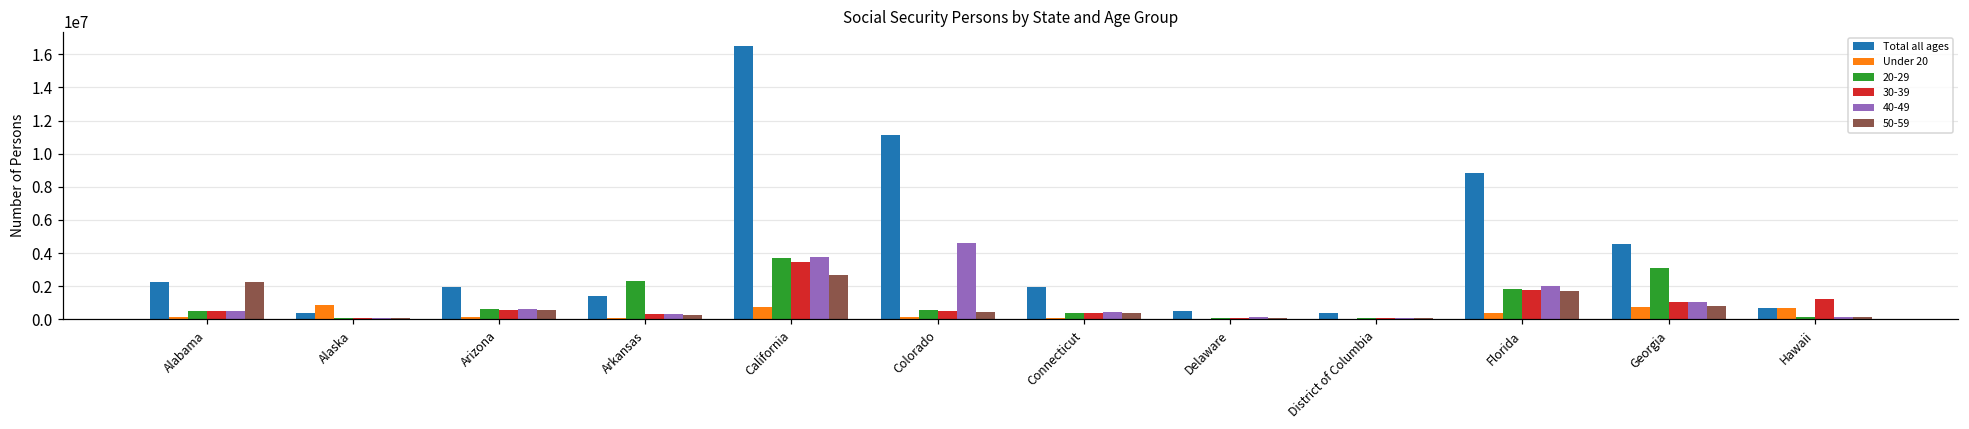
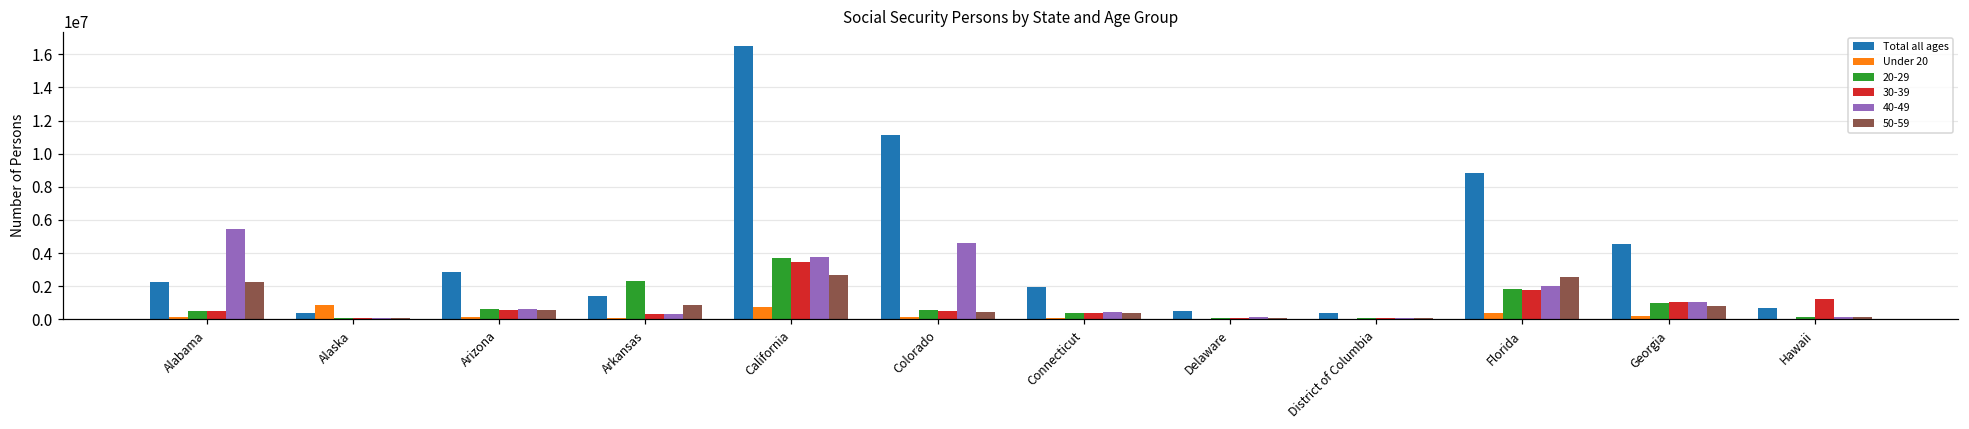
40-49, Alabama: 500000 -> 5400000
Total all ages, Arizona: 2000000 -> 2900000
50-59, Arkansas: 300000 -> 900000
50-59, Florida: 1700000 -> 2600000
Under 20, Georgia: 800000 -> 200000
20-29, Georgia: 3100000 -> 1000000
Under 20, Hawaii: 700000 -> 0
